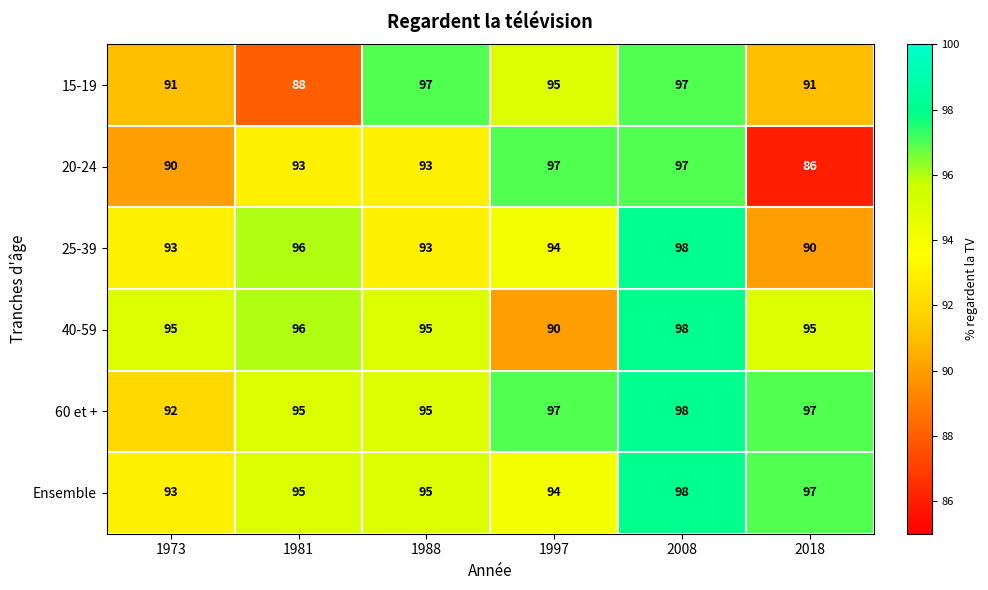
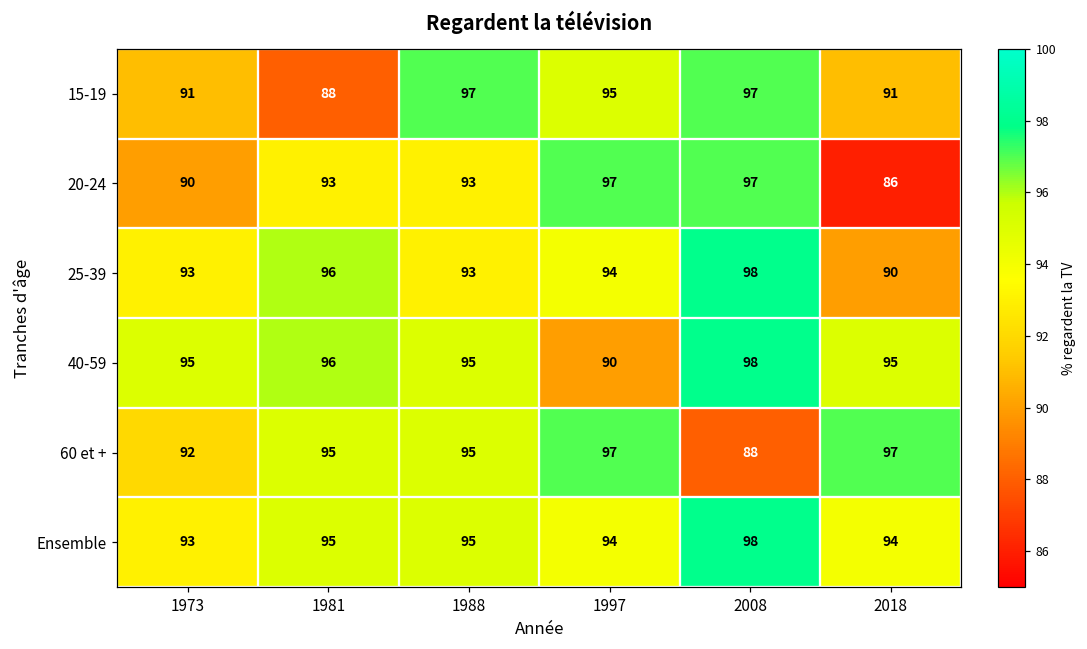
60 et +, 2008: 98 -> 88
Ensemble, 2018: 97 -> 94
